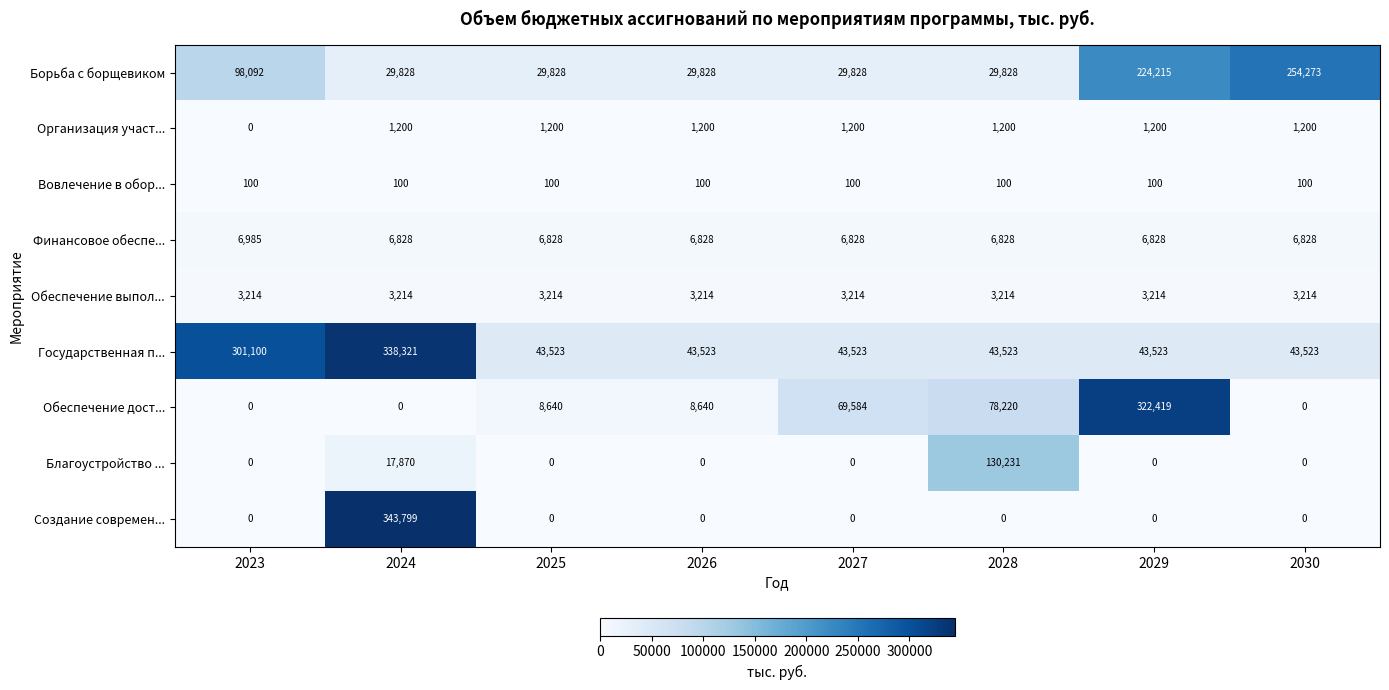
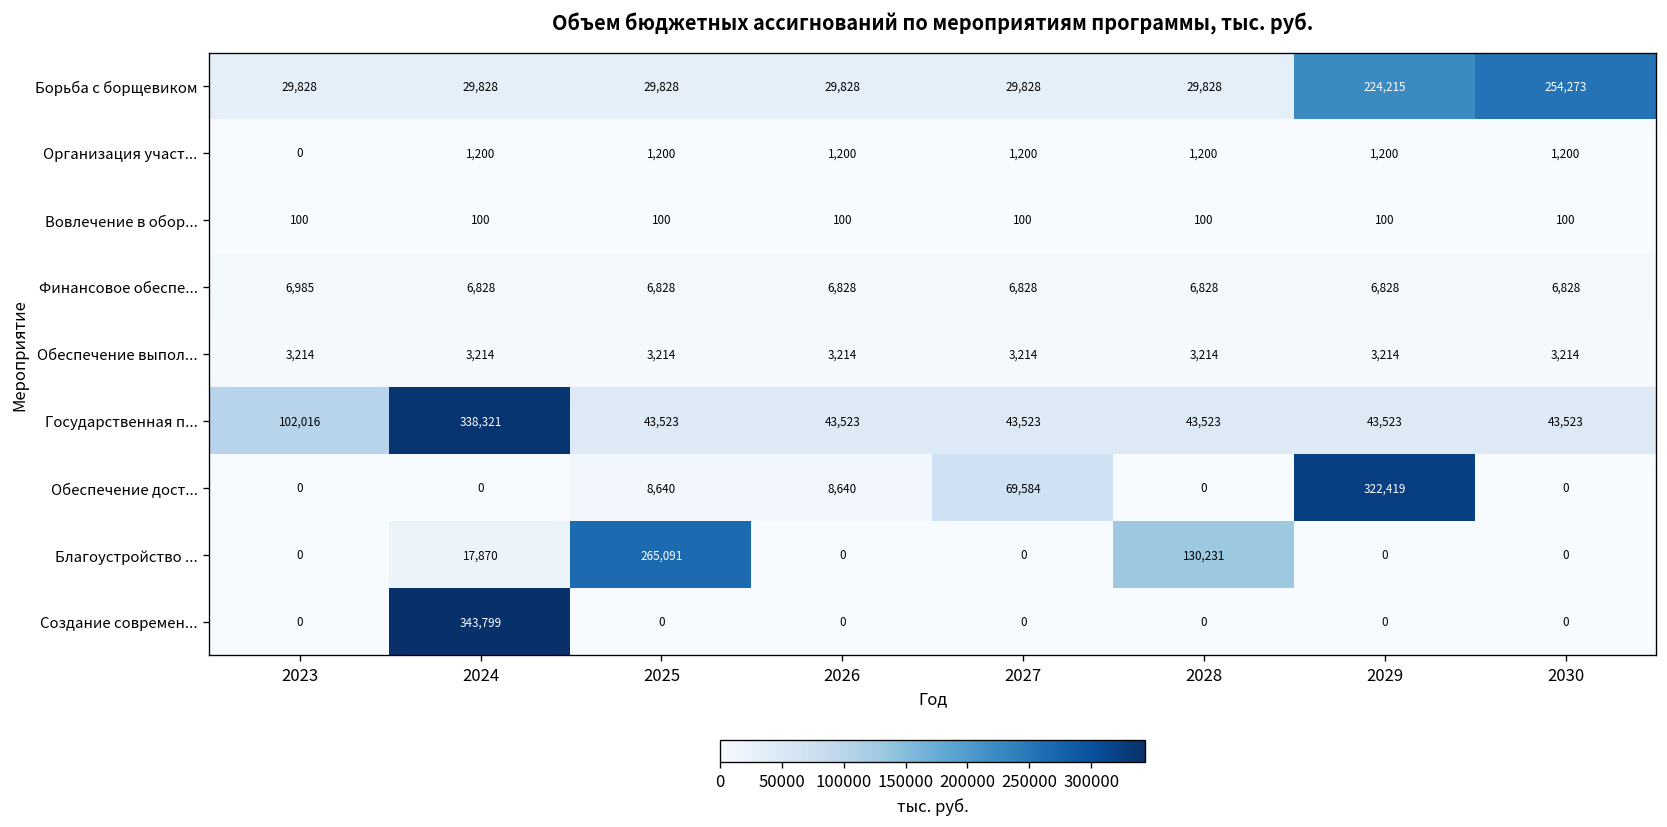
Борьба с борщевиком, 2023: 98,092 -> 29,828
Государственная п..., 2023: 301,100 -> 102,016
Обеспечение дост..., 2028: 78,220 -> 0
Благоустройство ..., 2025: 0 -> 265,091
